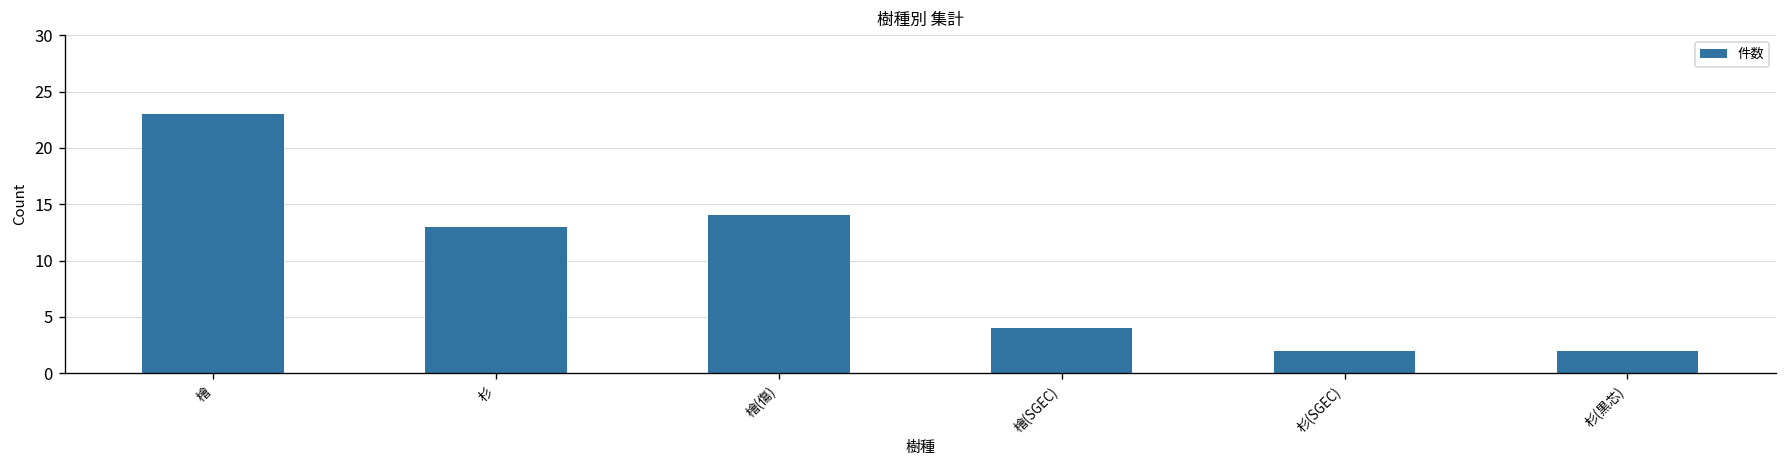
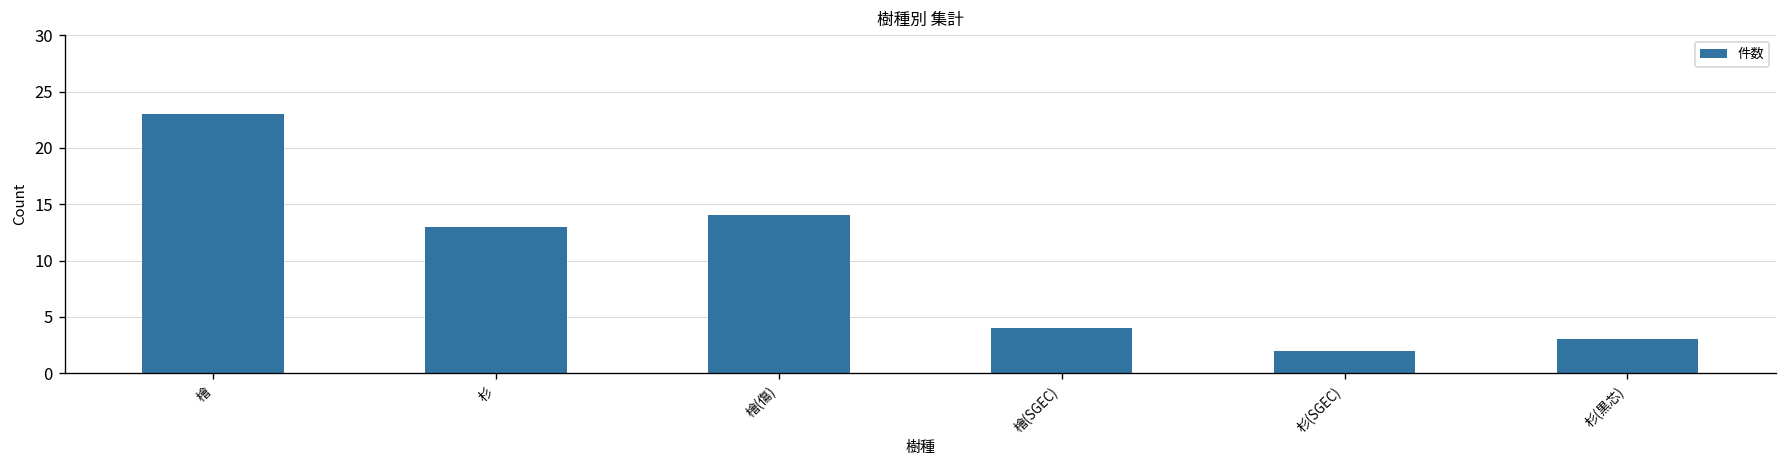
杉(黒芯): 2 -> 3
